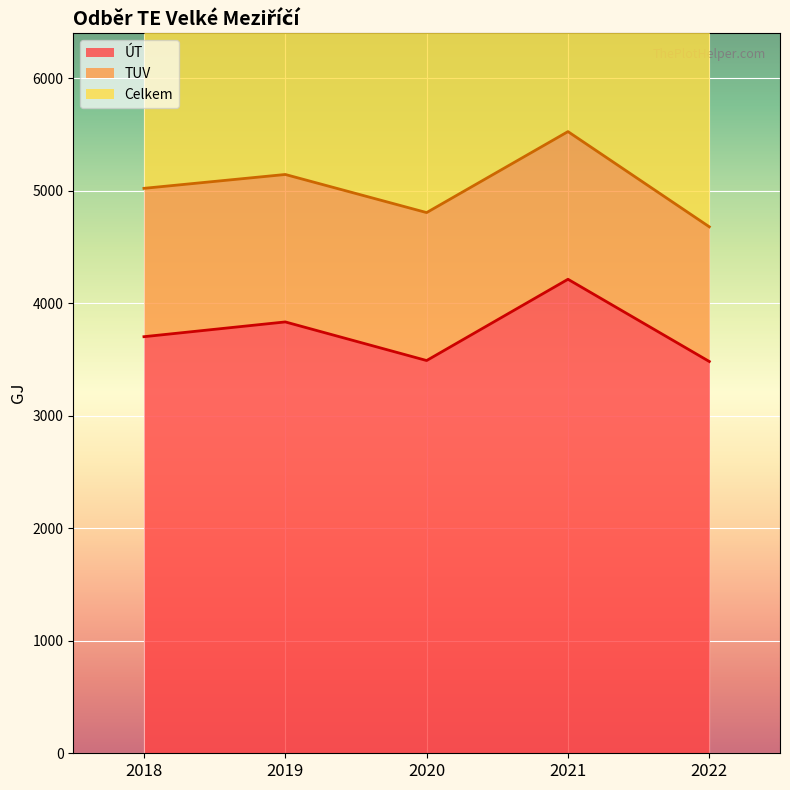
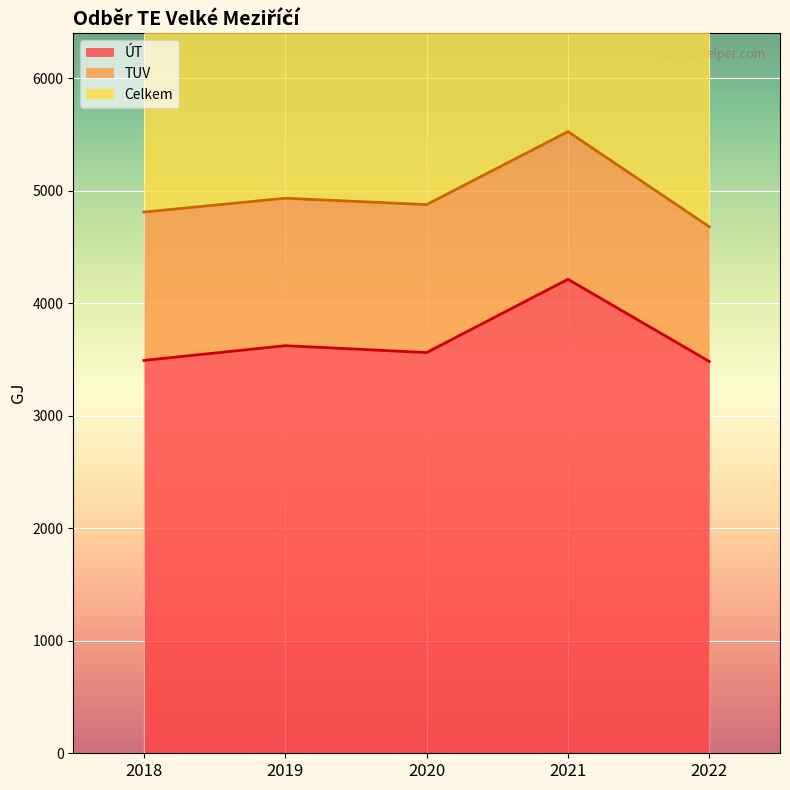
ÚT, 2018: 3700 -> 3490
ÚT, 2019: 3840 -> 3620
ÚT, 2020: 3490 -> 3560
